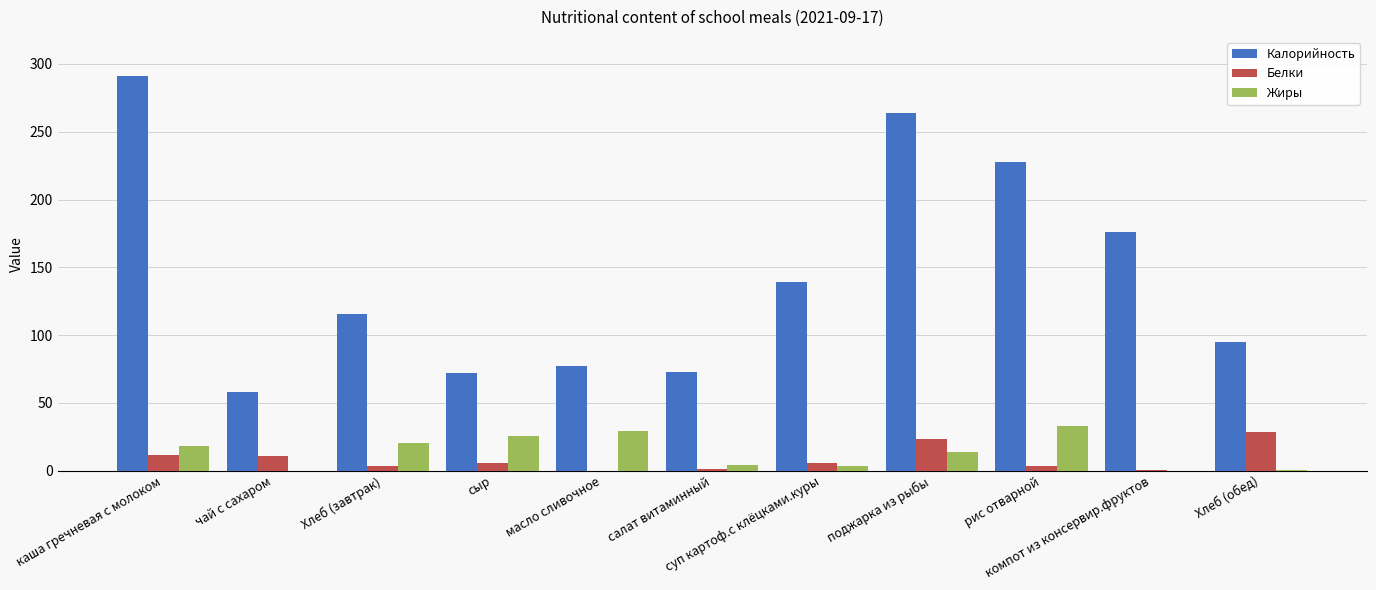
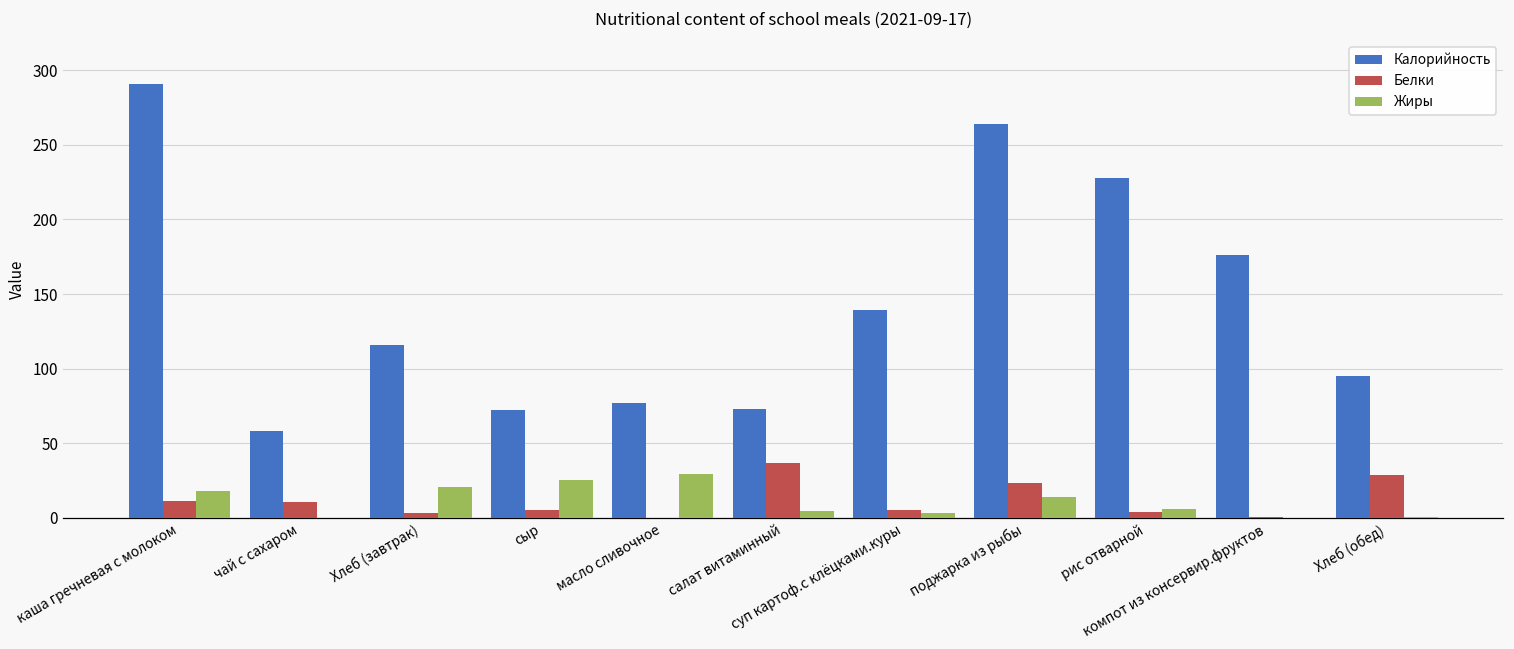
Белки, салат витаминный: 1 -> 37
Жиры, рис отварной: 33 -> 6
